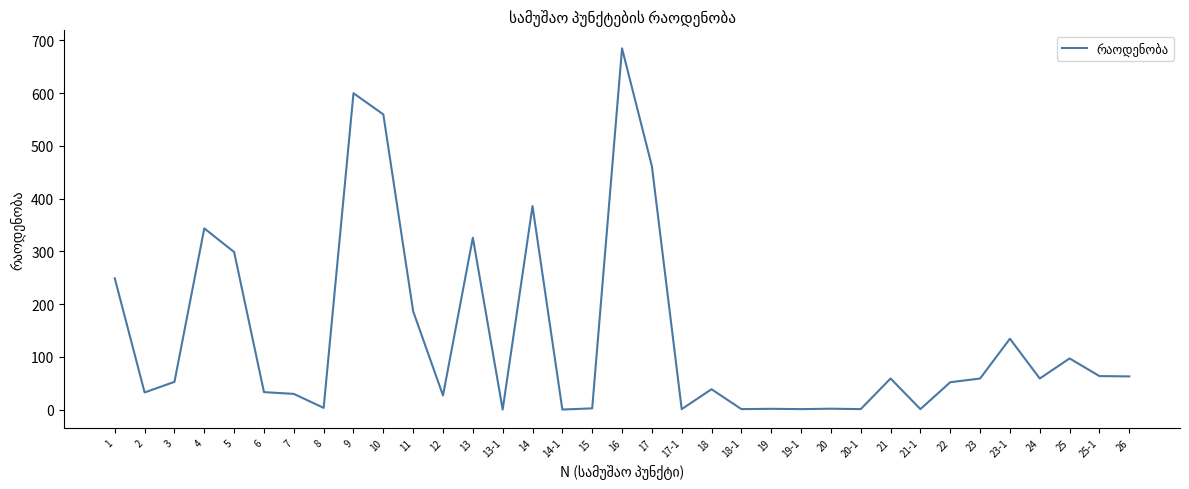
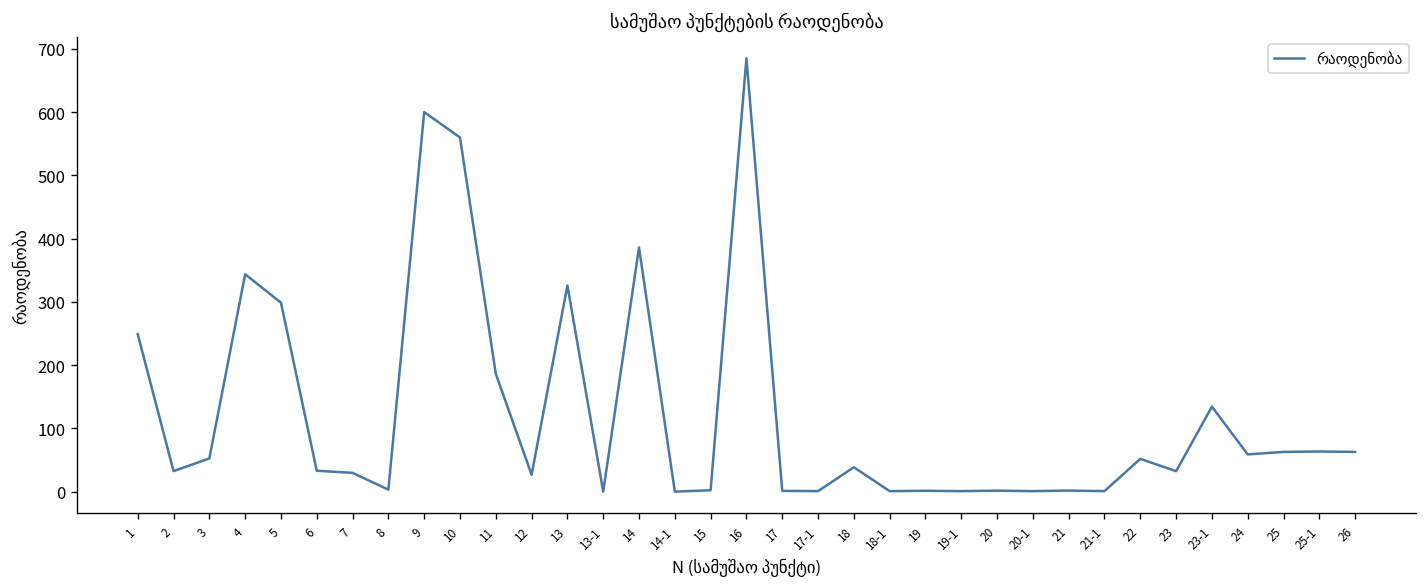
17: 460 -> 0
21: 60 -> 0
23: 60 -> 30
25: 100 -> 60
